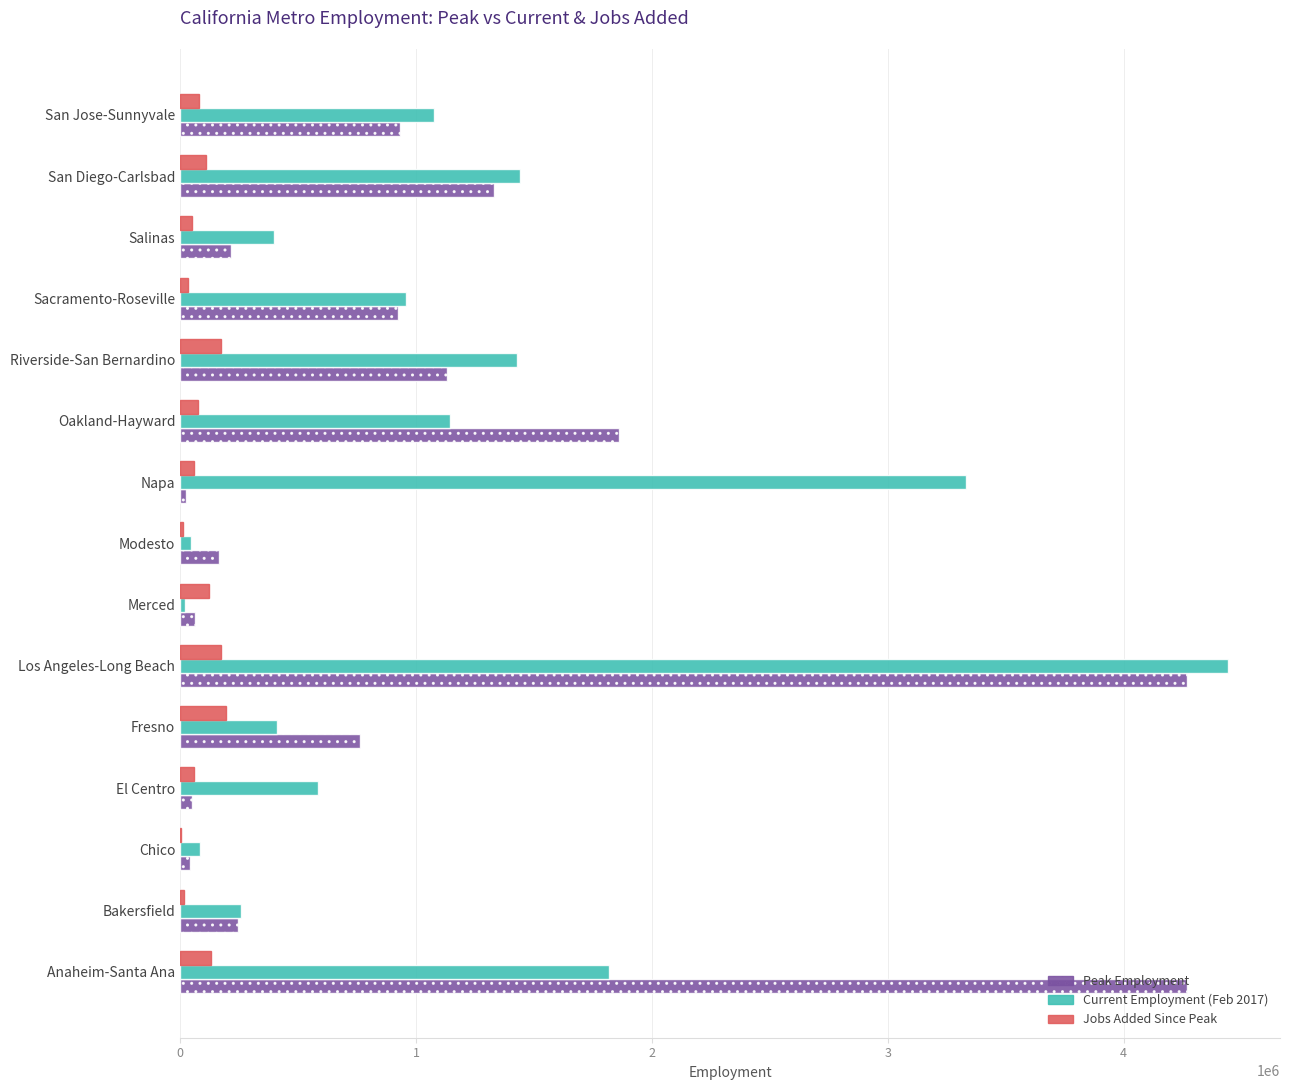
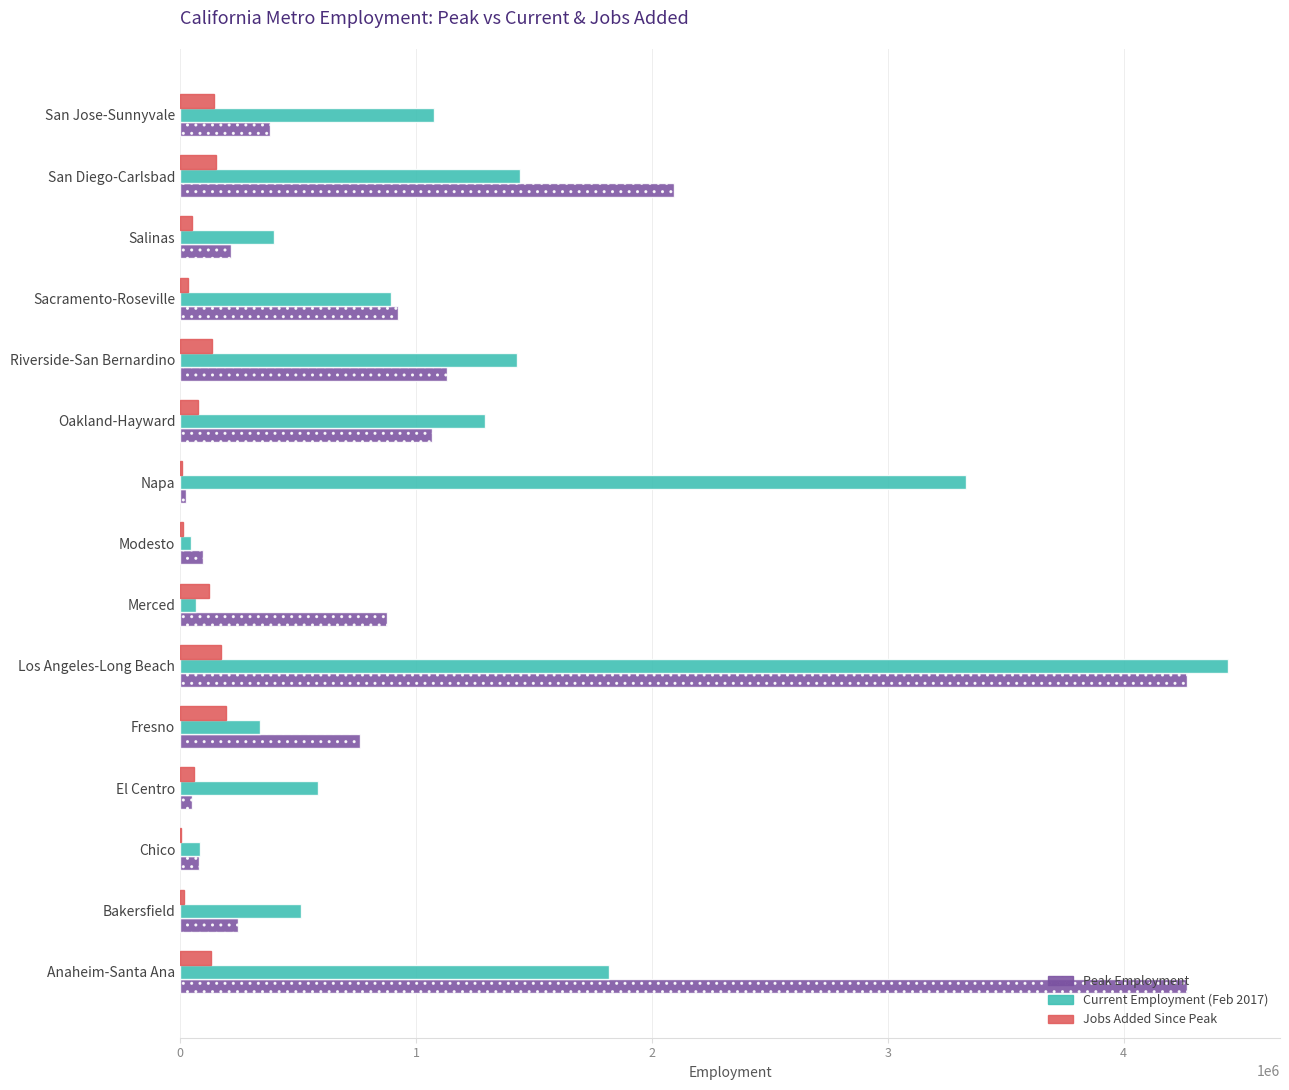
Jobs Added Since Peak, San Jose-Sunnyvale: 80000 -> 140000
Peak Employment, San Jose-Sunnyvale: 930000 -> 380000
Jobs Added Since Peak, San Diego-Carlsbad: 110000 -> 150000
Peak Employment, San Diego-Carlsbad: 1330000 -> 2090000
Current Employment (Feb 2017), Sacramento-Roseville: 960000 -> 890000
Jobs Added Since Peak, Riverside-San Bernardino: 170000 -> 130000
Current Employment (Feb 2017), Oakland-Hayward: 1150000 -> 1290000
Peak Employment, Oakland-Hayward: 1860000 -> 1070000
Jobs Added Since Peak, Napa: 60000 -> 10000
Peak Employment, Modesto: 160000 -> 100000
Current Employment (Feb 2017), Merced: 20000 -> 70000
Peak Employment, Merced: 60000 -> 880000
Current Employment (Feb 2017), Fresno: 410000 -> 340000
Peak Employment, Chico: 40000 -> 80000
Current Employment (Feb 2017), Bakersfield: 260000 -> 510000
